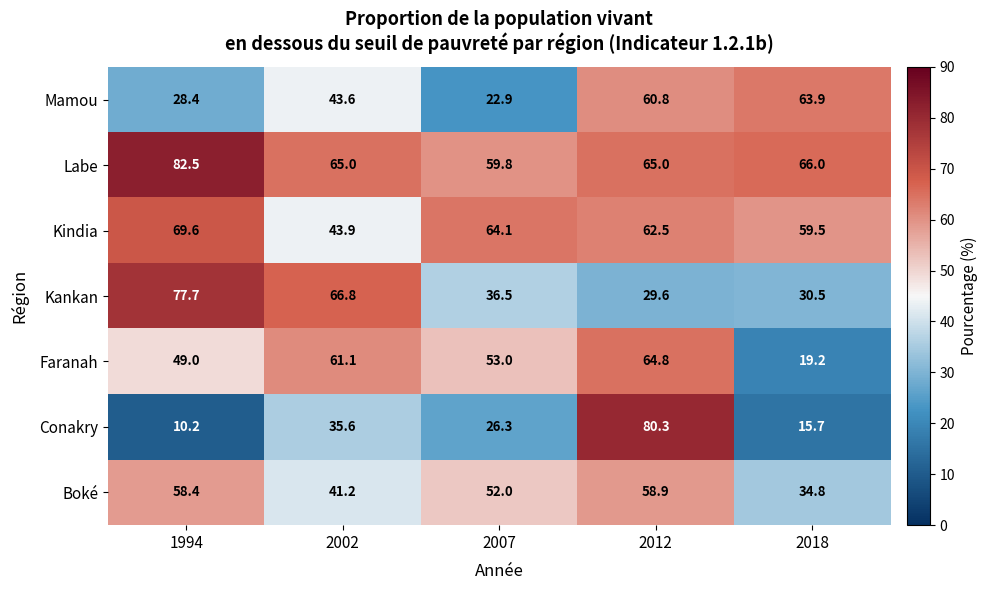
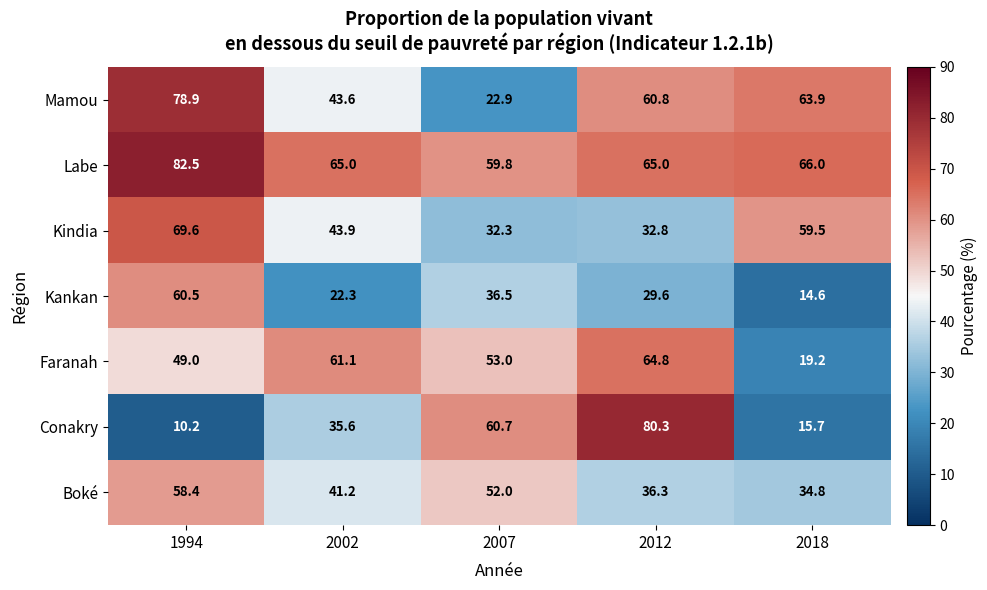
Mamou, 1994: 28.4 -> 78.9
Kindia, 2007: 64.1 -> 32.3
Kindia, 2012: 62.5 -> 32.8
Kankan, 1994: 77.7 -> 60.5
Kankan, 2002: 66.8 -> 22.3
Kankan, 2018: 30.5 -> 14.6
Conakry, 2007: 26.3 -> 60.7
Boké, 2012: 58.9 -> 36.3
